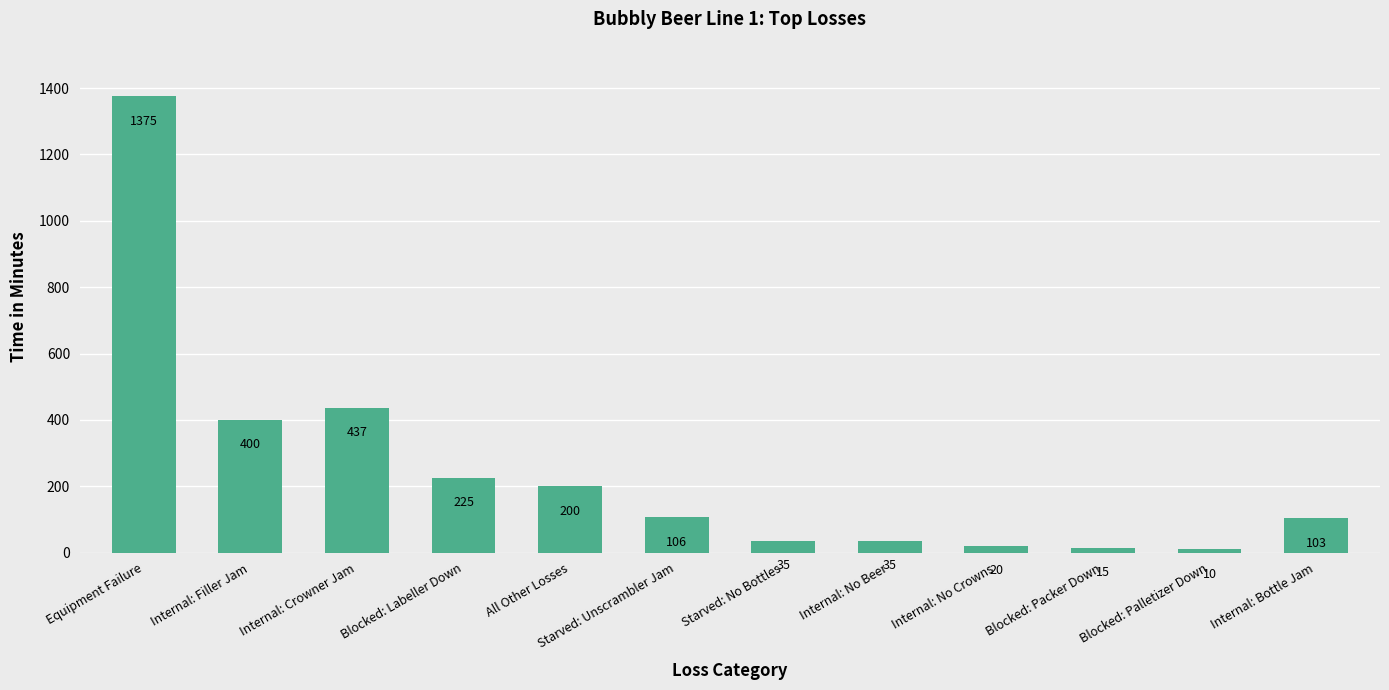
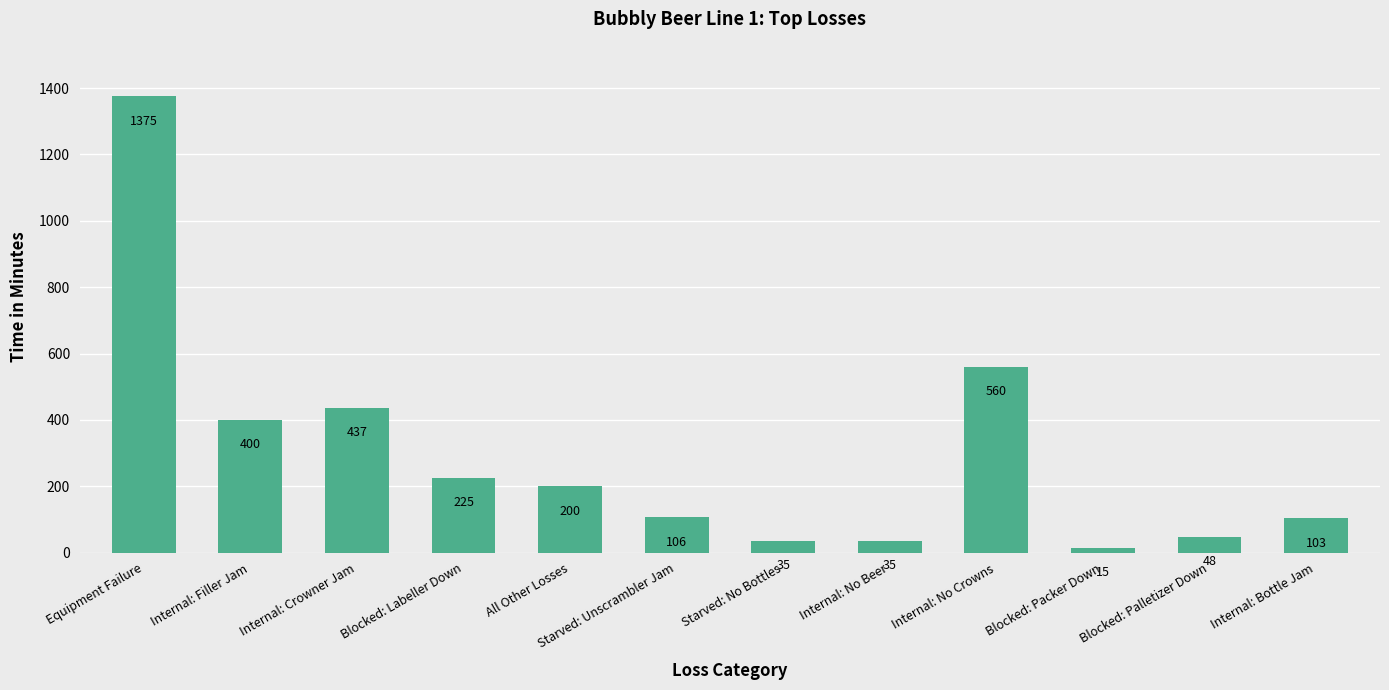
Internal: No Crowns: 20 -> 560
Blocked: Palletizer Down: 10 -> 48
